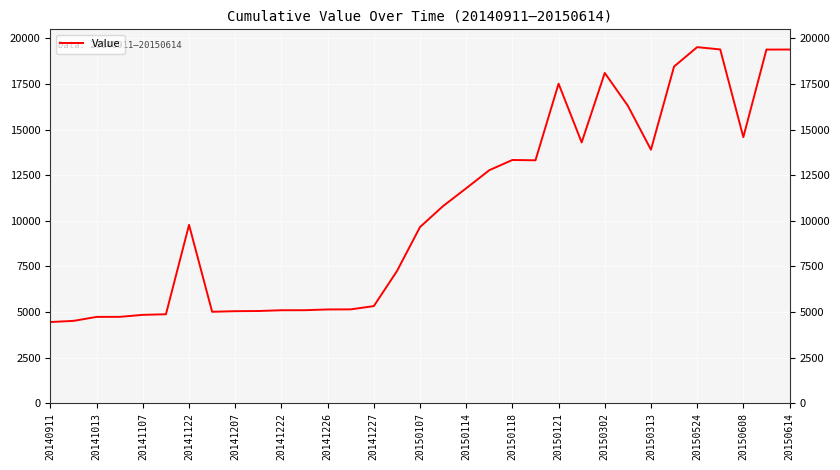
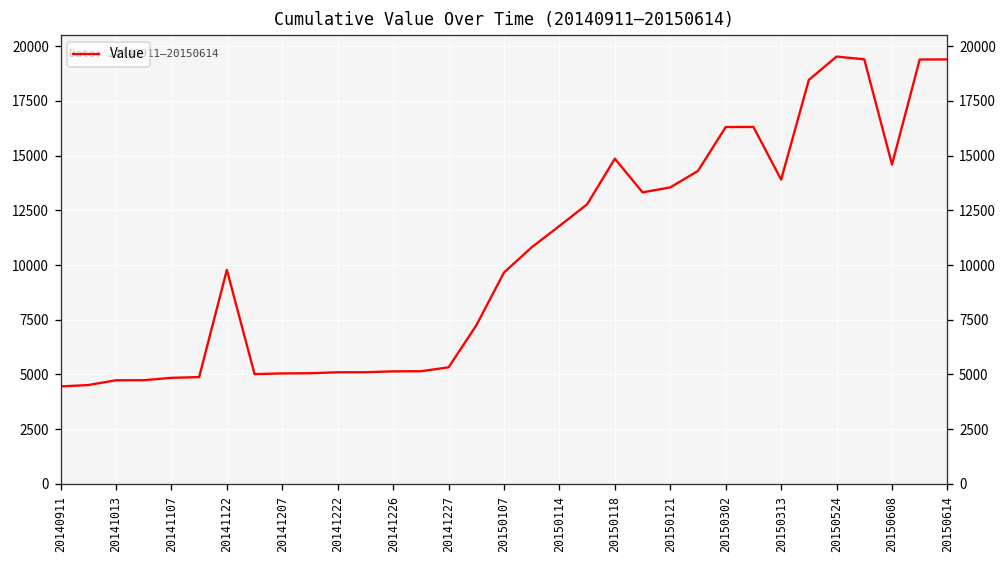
20150118: 13300 -> 14900
20150121: 17500 -> 13500
20150302: 18100 -> 16300
